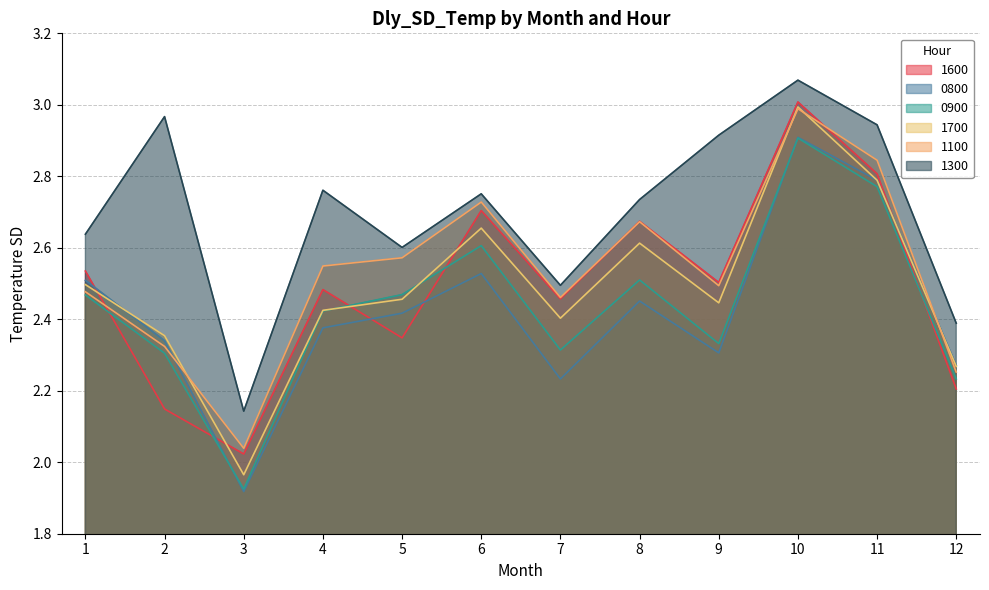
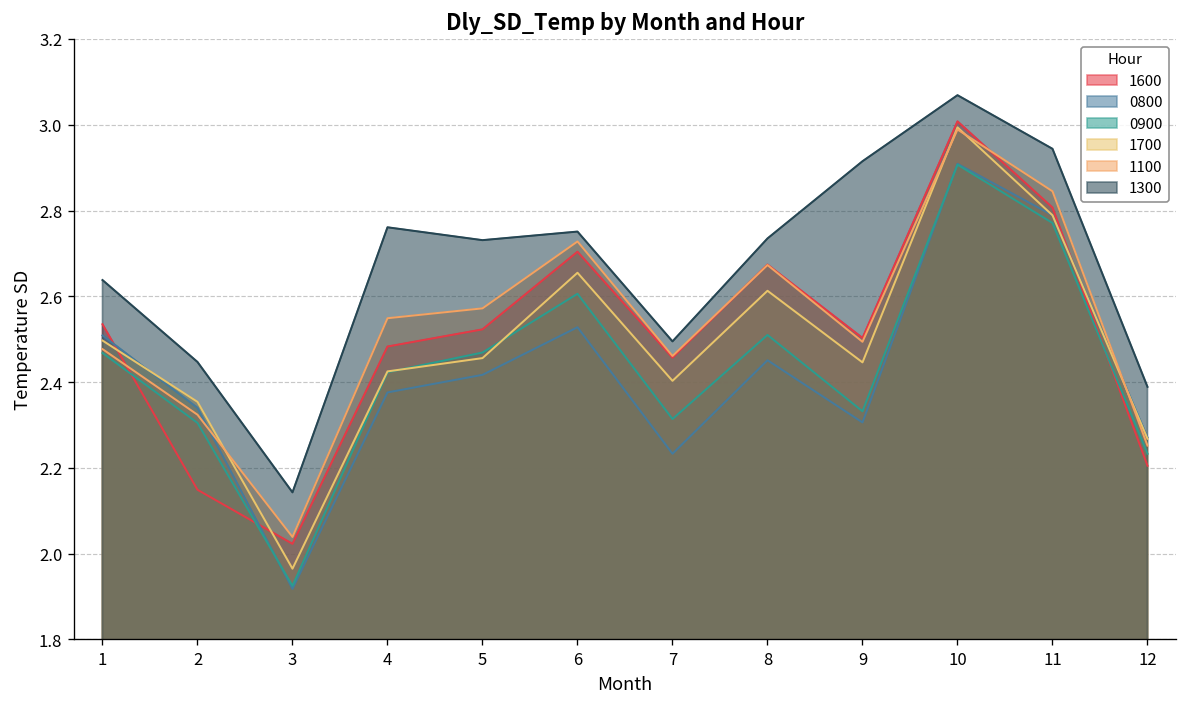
1300, 2: 2.97 -> 2.45
1600, 5: 2.35 -> 2.52
1300, 5: 2.60 -> 2.73
